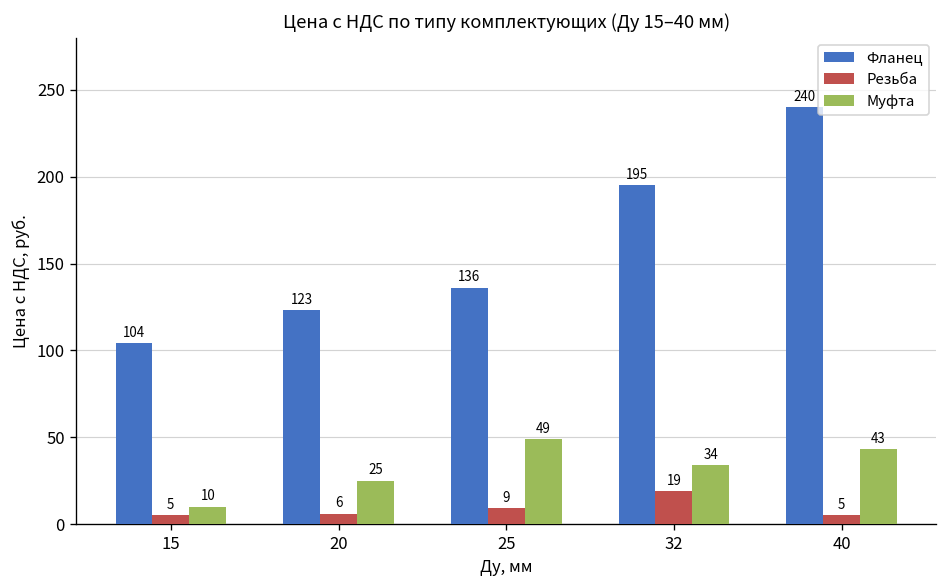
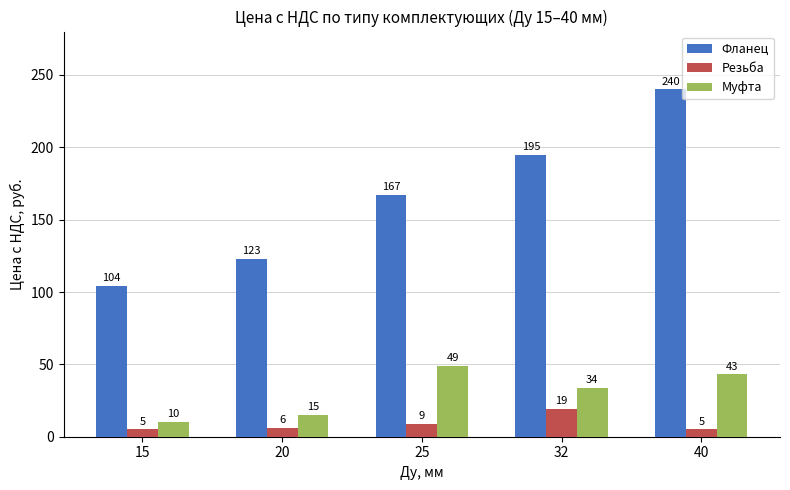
Муфта, 20: 25 -> 15
Фланец, 25: 136 -> 167
